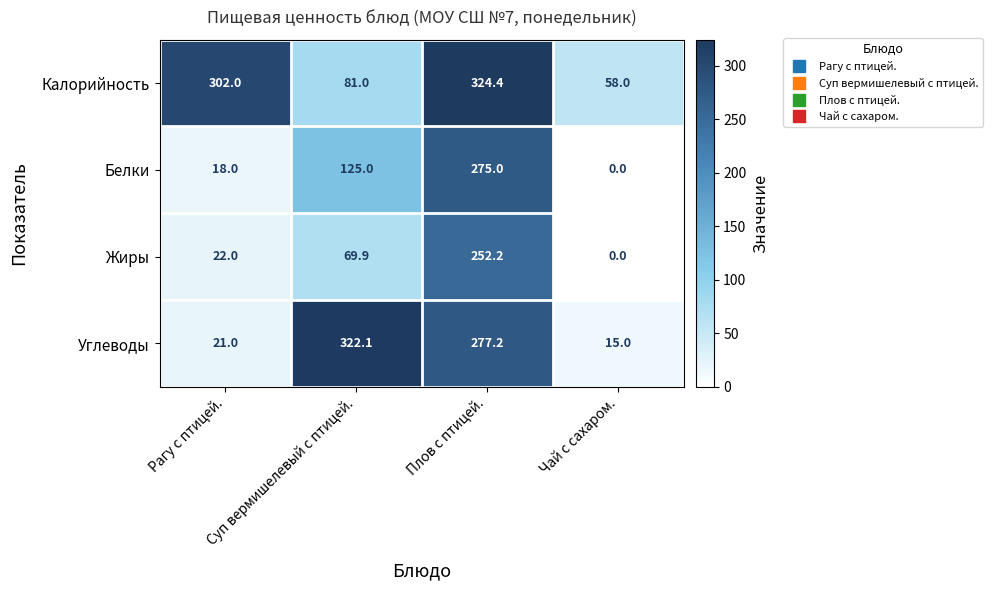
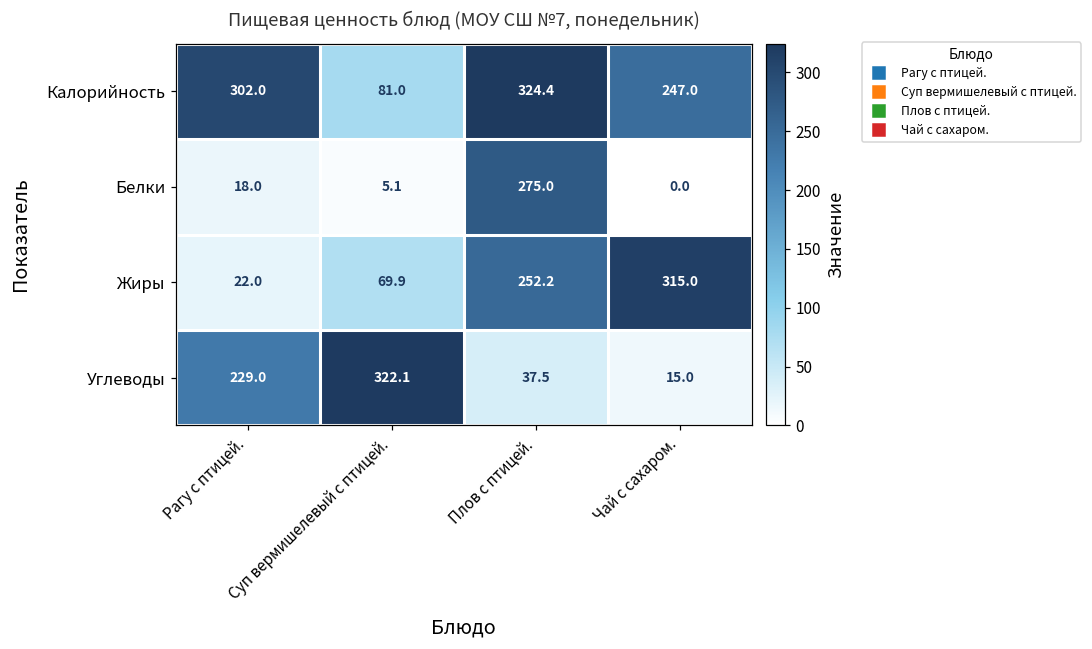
Калорийность, Чай с сахаром.: 58.0 -> 247.0
Белки, Суп вермишелевый с птицей.: 125.0 -> 5.1
Жиры, Чай с сахаром.: 0.0 -> 315.0
Углеводы, Рагу с птицей.: 21.0 -> 229.0
Углеводы, Плов с птицей.: 277.2 -> 37.5
